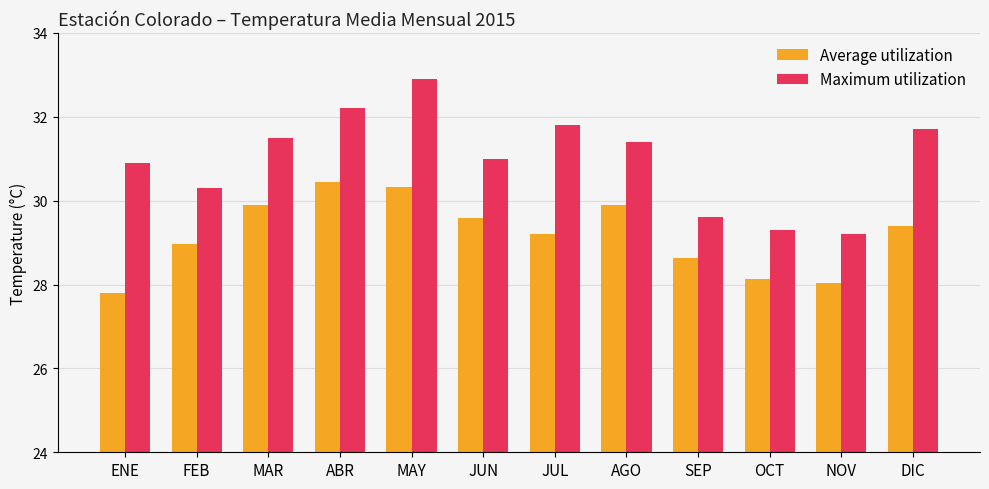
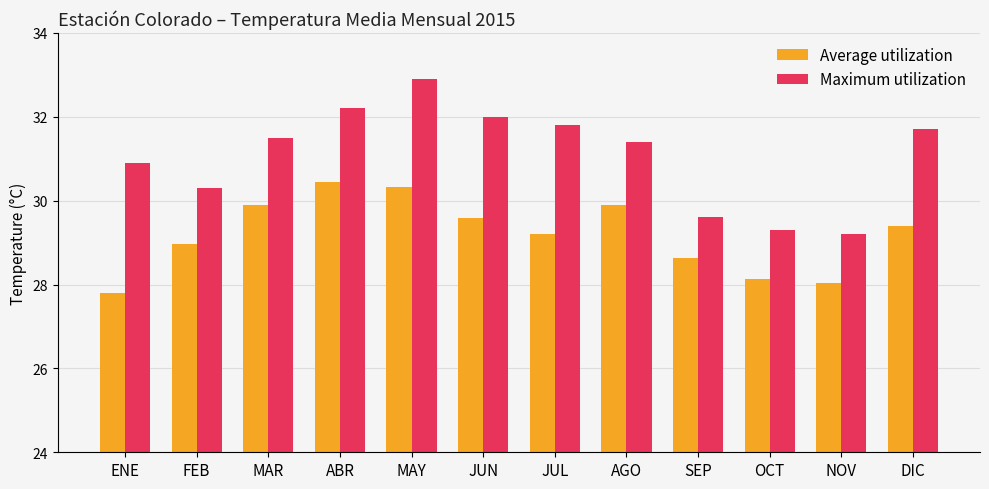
Maximum utilization, JUN: 31 -> 32
